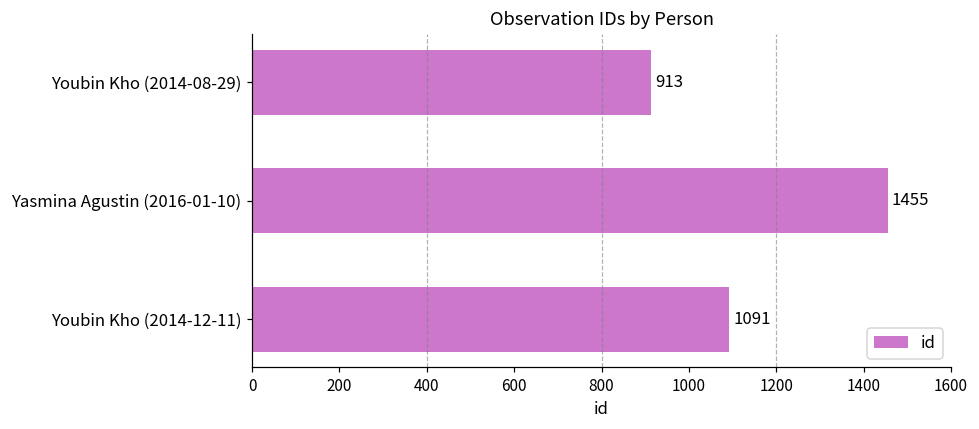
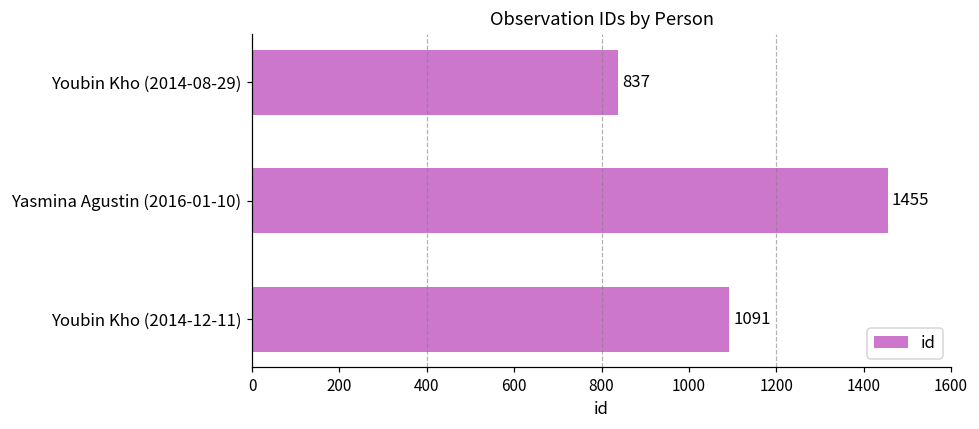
Youbin Kho (2014-08-29): 913 -> 837
